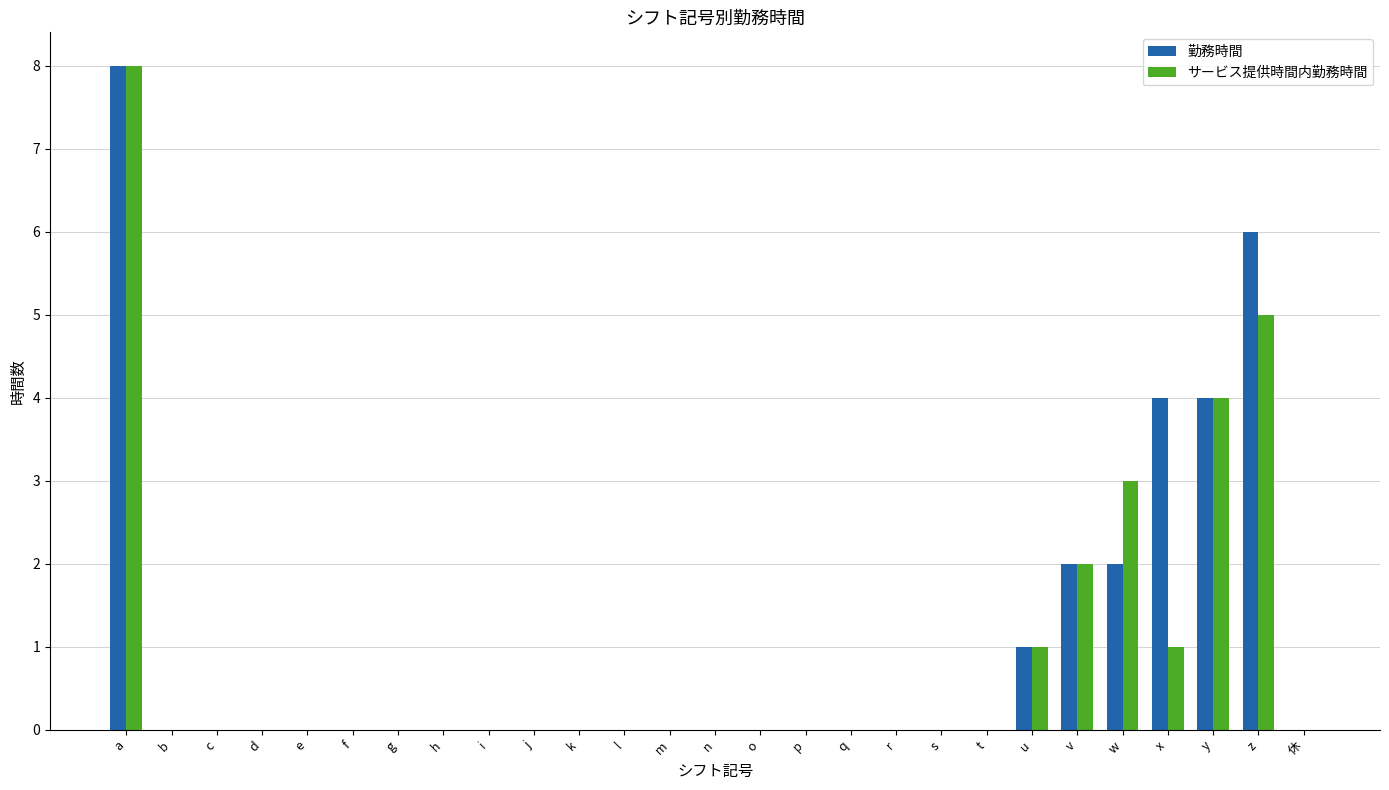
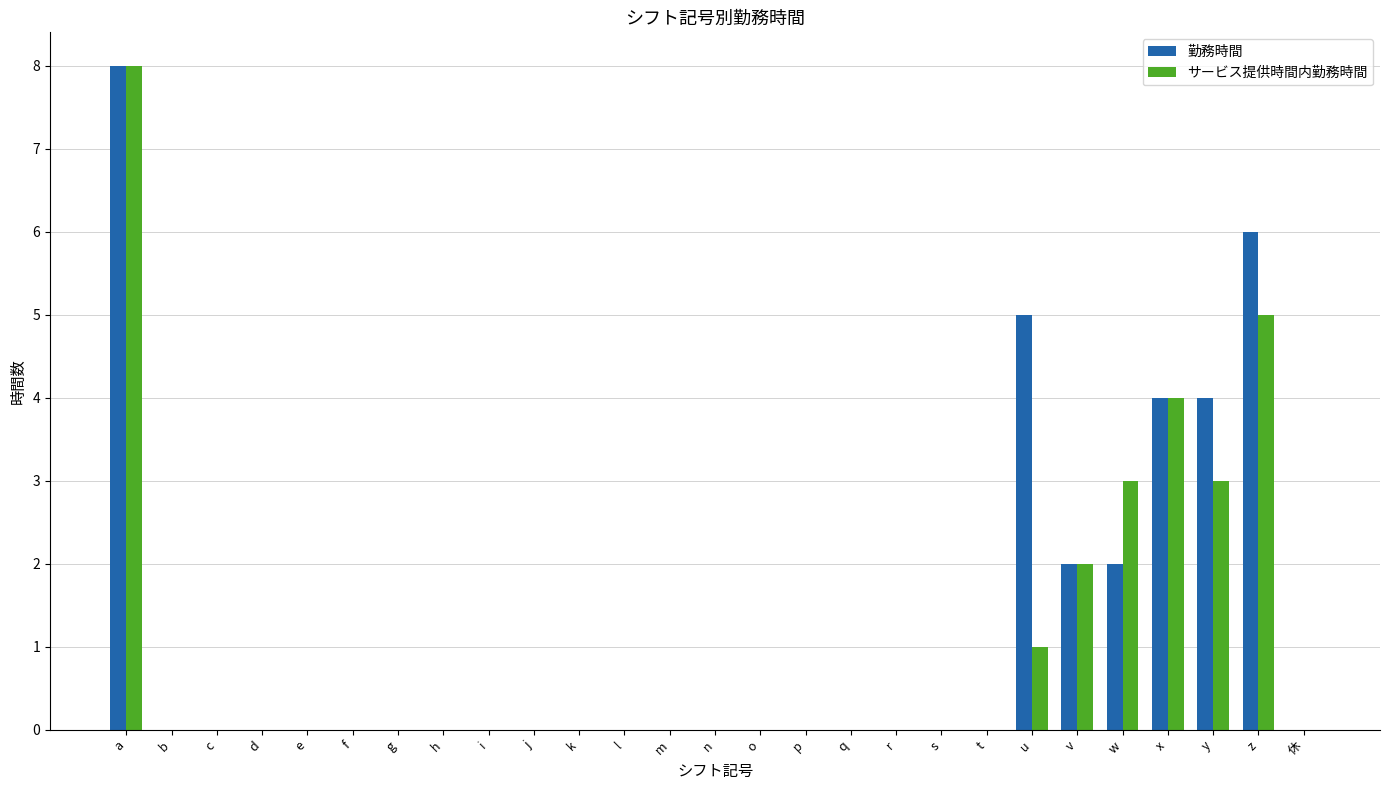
勤務時間, u: 1 -> 5
サービス提供時間内勤務時間, x: 1 -> 4
サービス提供時間内勤務時間, y: 4 -> 3
